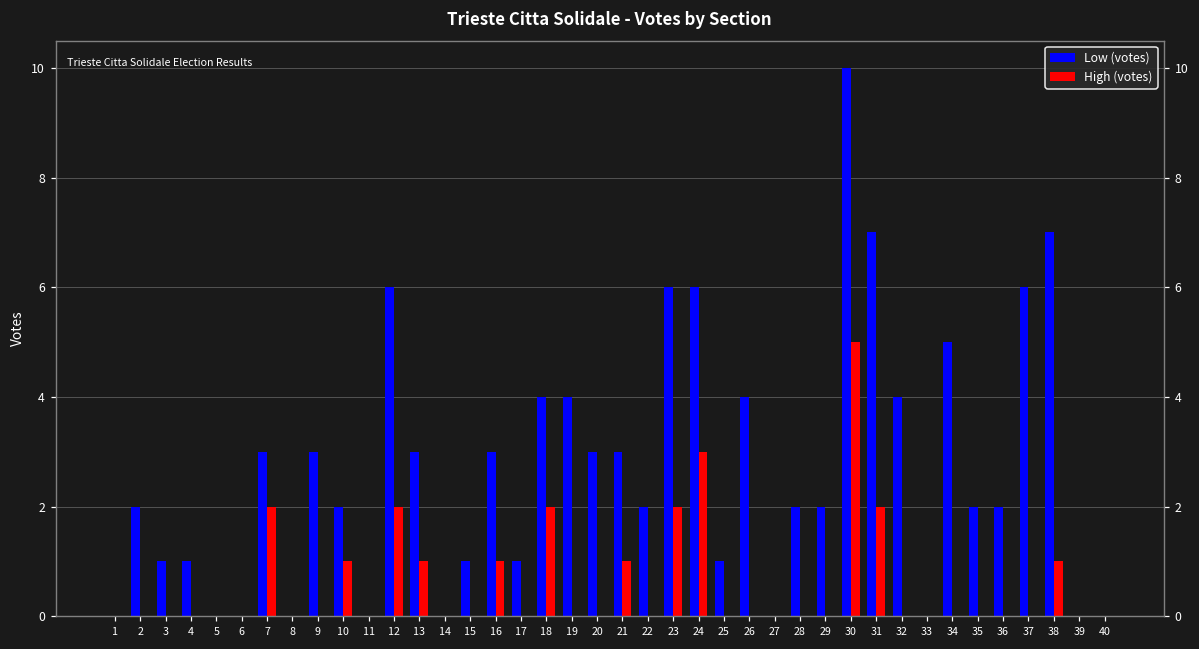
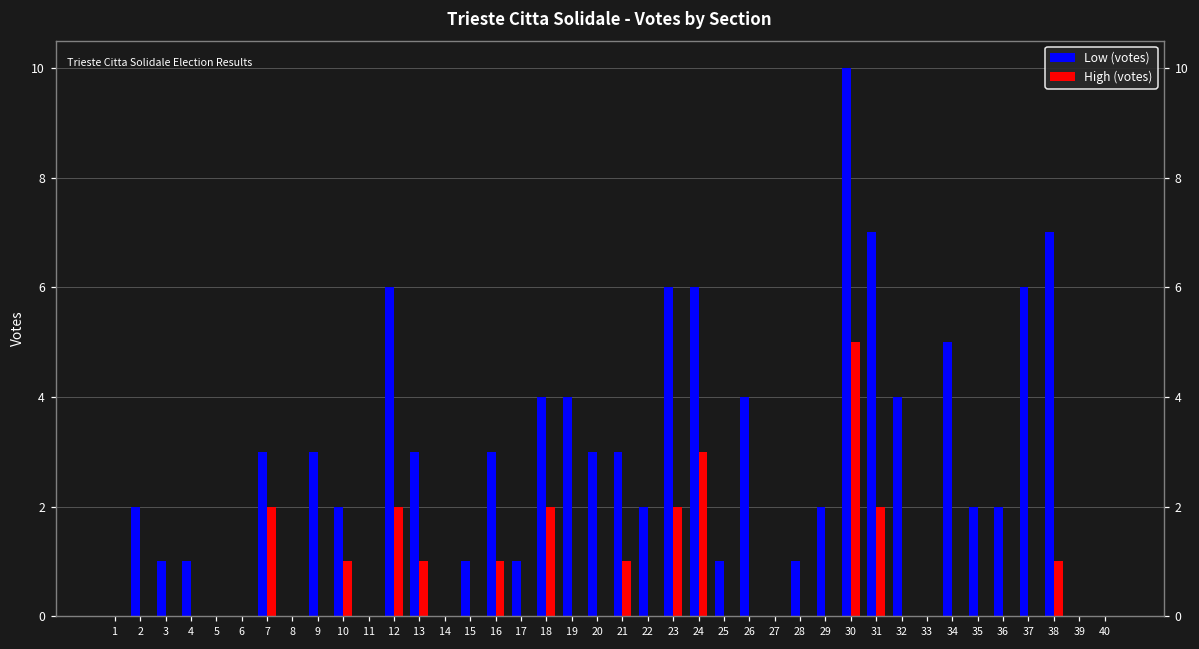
Low (votes), 28: 2 -> 1
